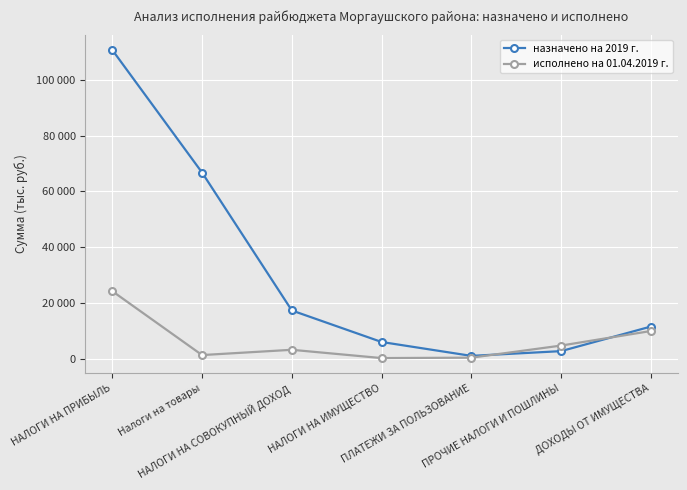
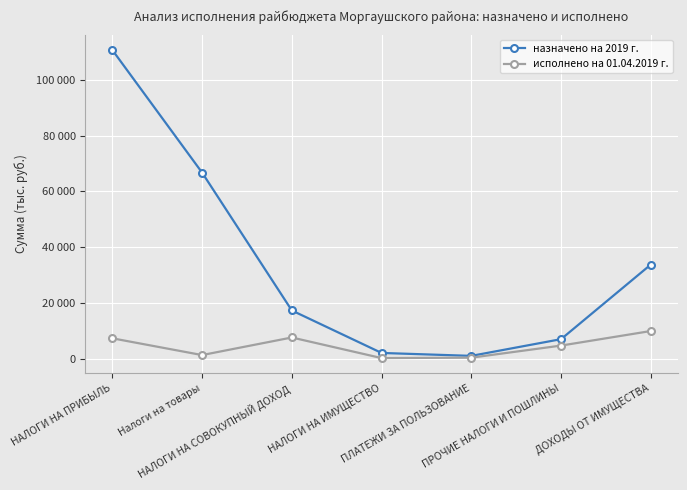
исполнено на 01.04.2019 г., НАЛОГИ НА ПРИБЫЛЬ: 24000 -> 7000
исполнено на 01.04.2019 г., НАЛОГИ НА СОВОКУПНЫЙ ДОХОД: 3000 -> 8000
назначено на 2019 г., НАЛОГИ НА ИМУЩЕСТВО: 6000 -> 2000
назначено на 2019 г., ПРОЧИЕ НАЛОГИ И ПОШЛИНЫ: 3000 -> 7000
назначено на 2019 г., ДОХОДЫ ОТ ИМУЩЕСТВА: 12000 -> 34000
